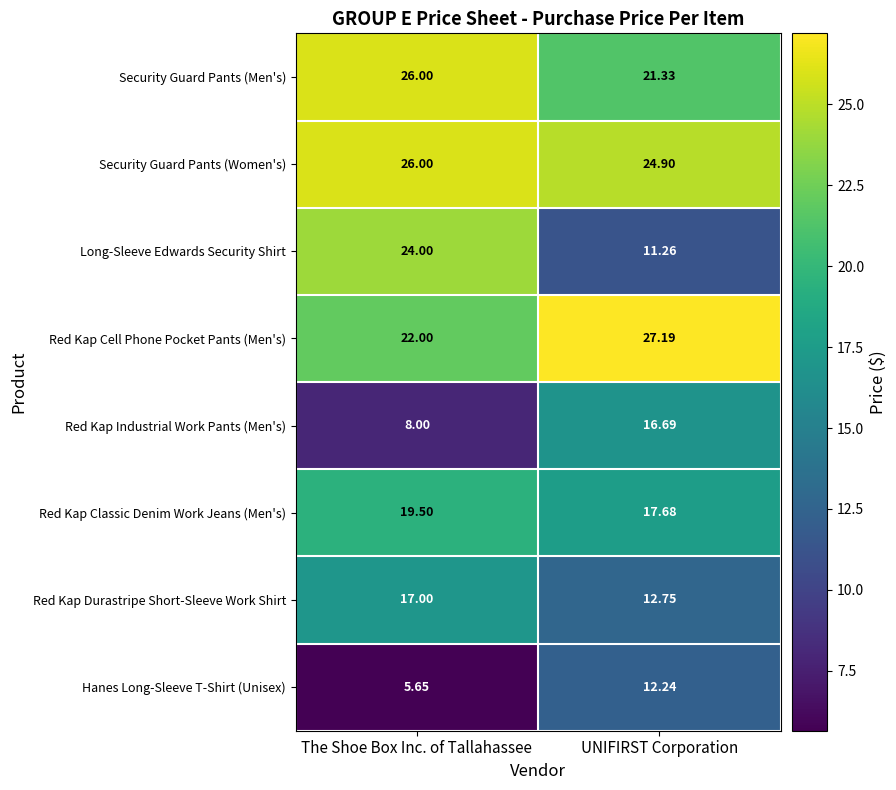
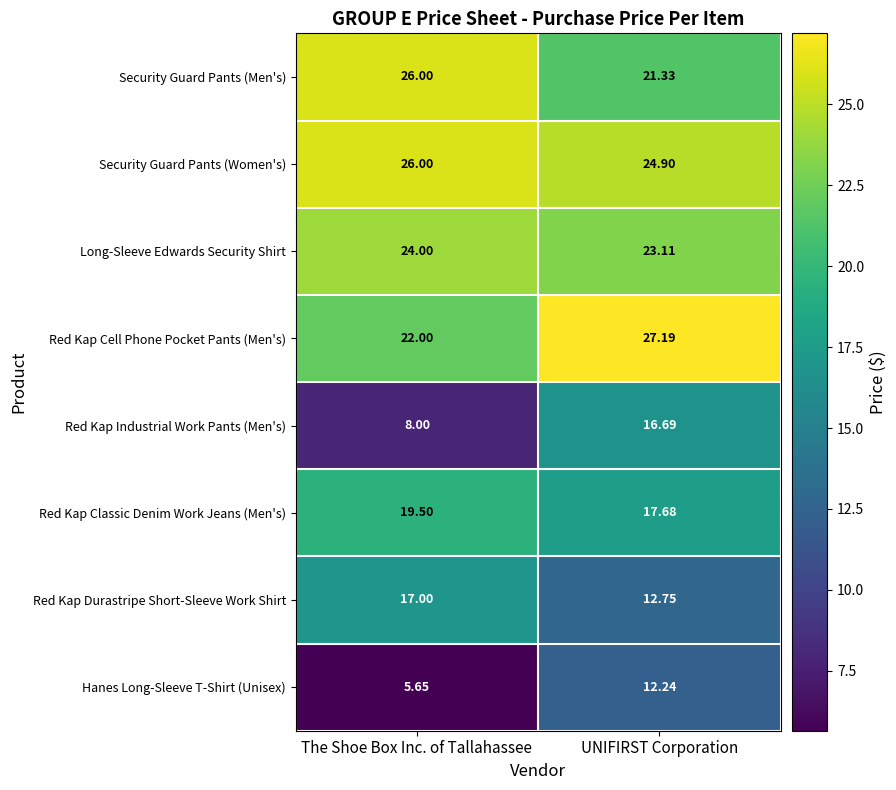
Long-Sleeve Edwards Security Shirt, UNIFIRST Corporation: 11.26 -> 23.11
